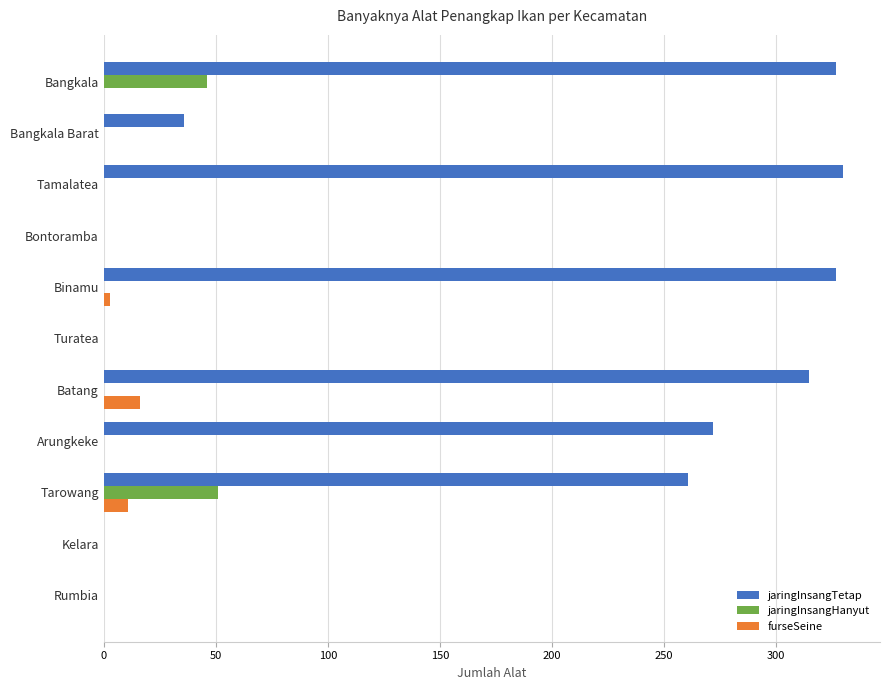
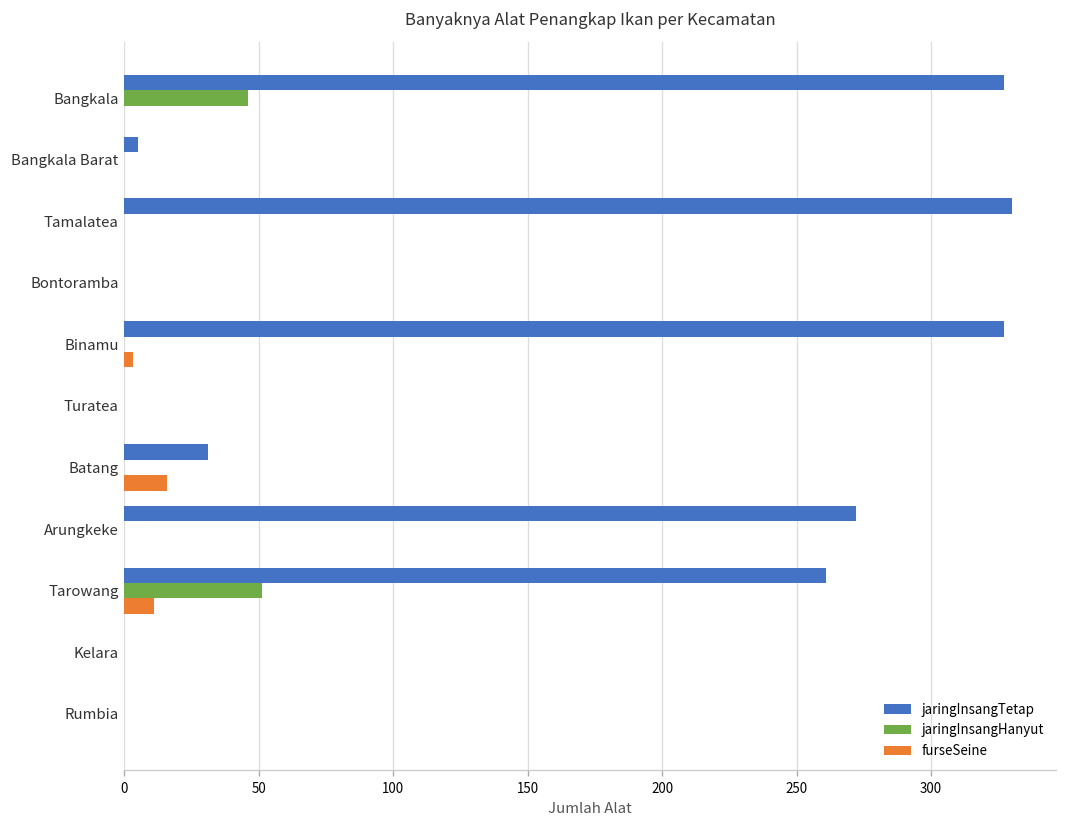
jaringInsangTetap, Bangkala Barat: 36 -> 5
jaringInsangTetap, Batang: 315 -> 31
